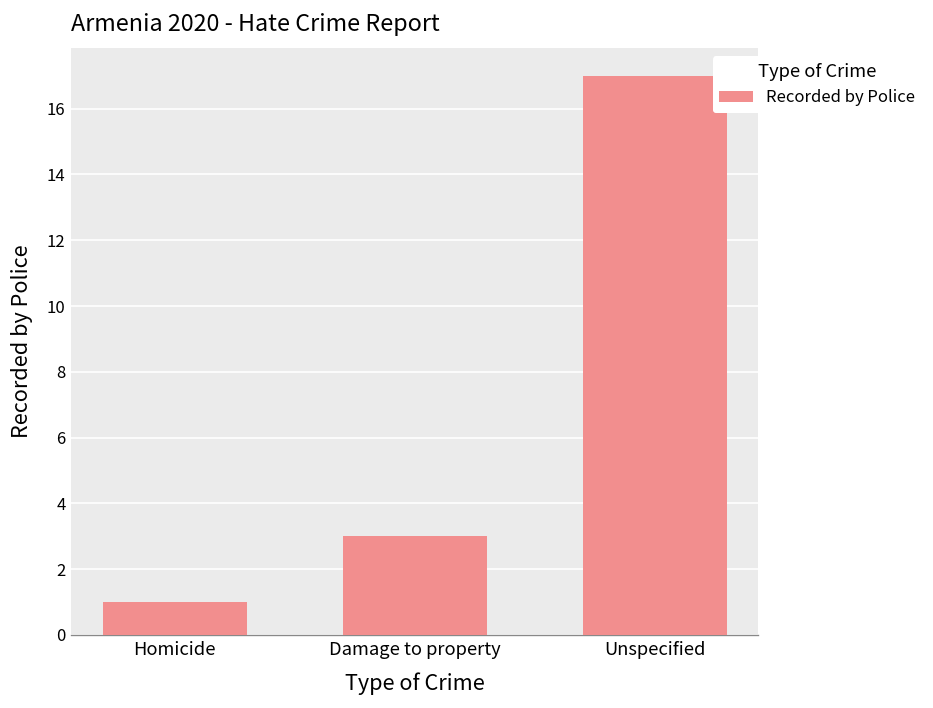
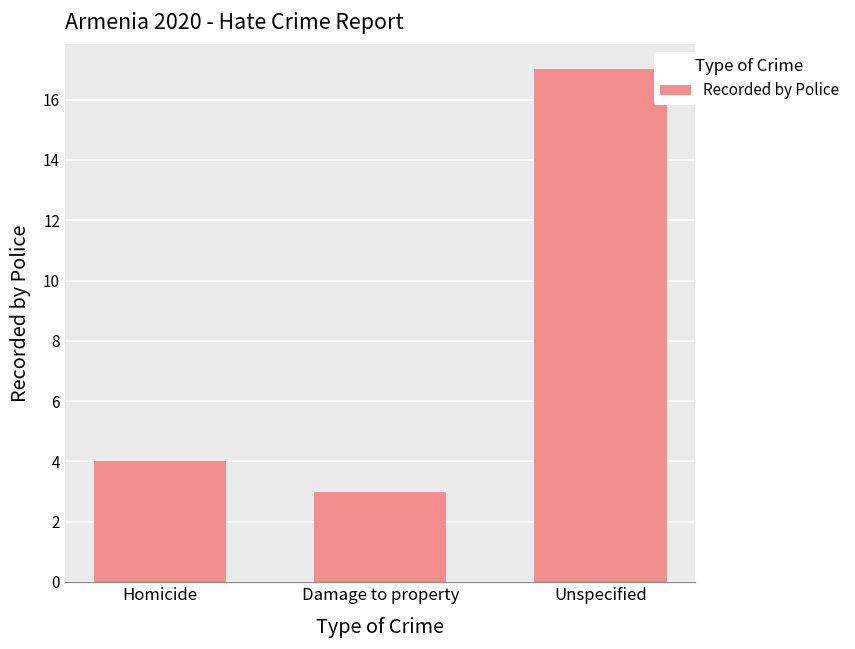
Homicide: 1 -> 4
